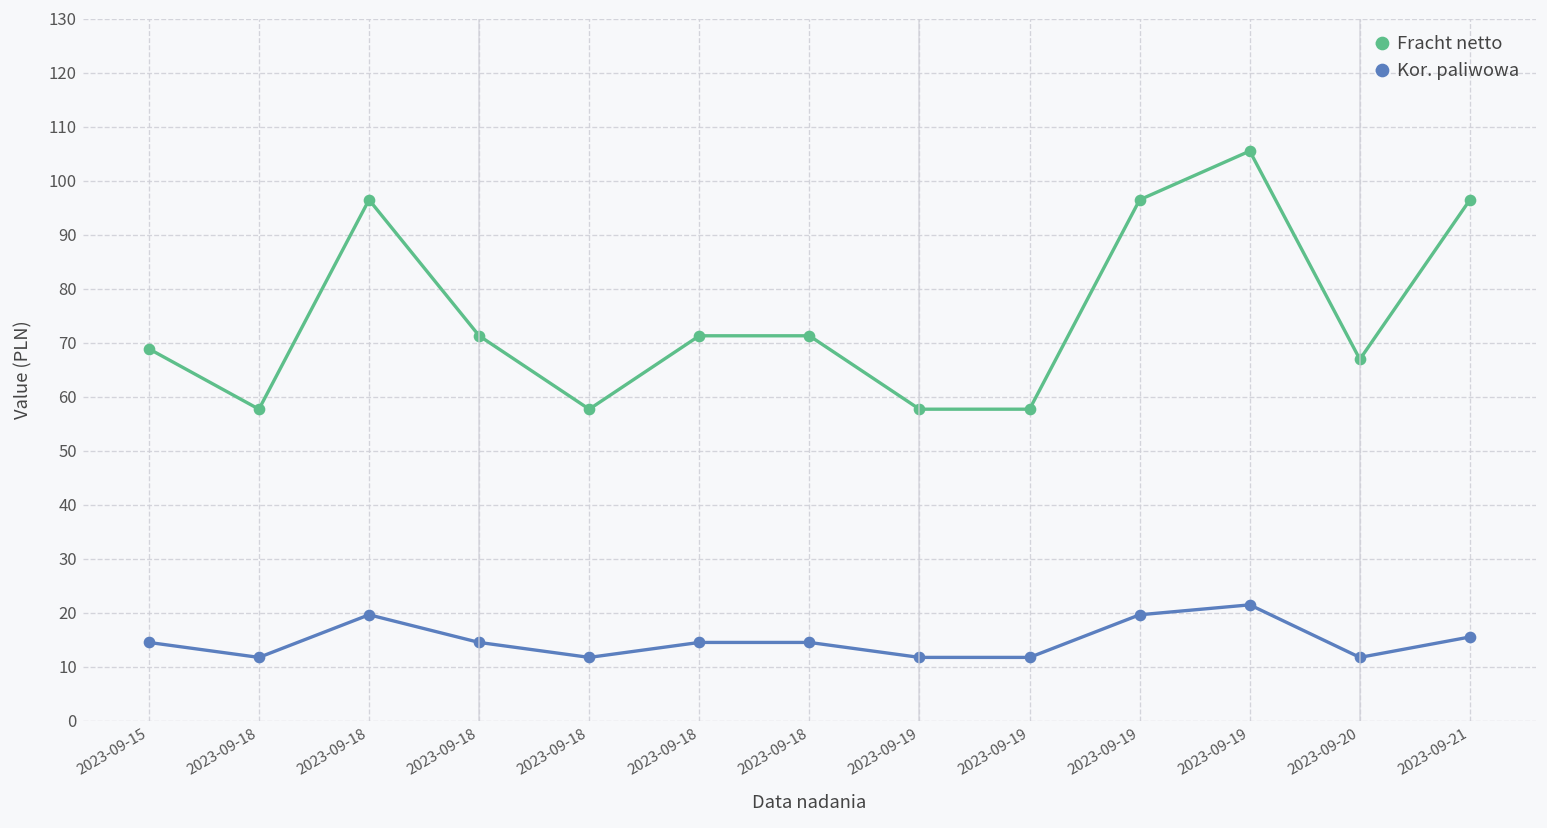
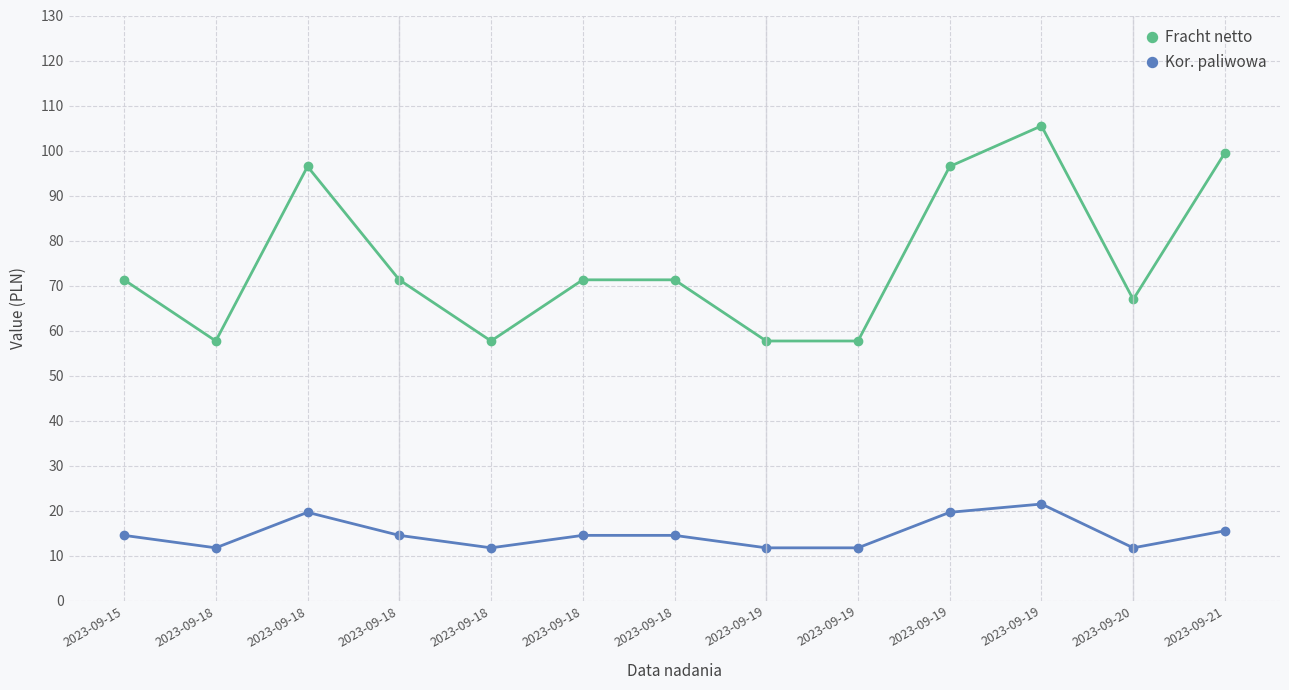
Fracht netto, 2023-09-15: 69 -> 71
Fracht netto, 2023-09-21: 96 -> 100
